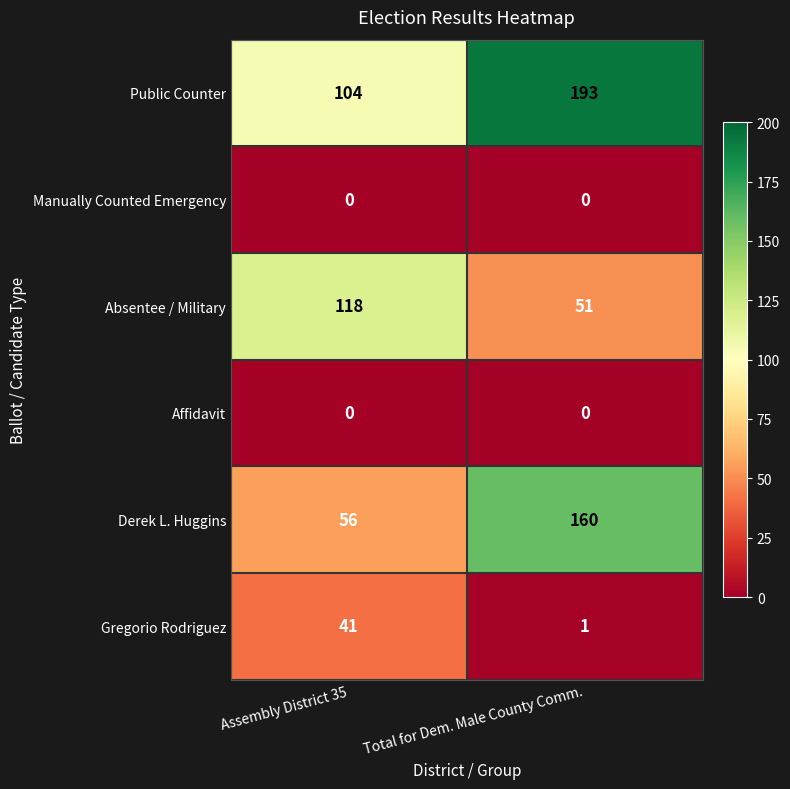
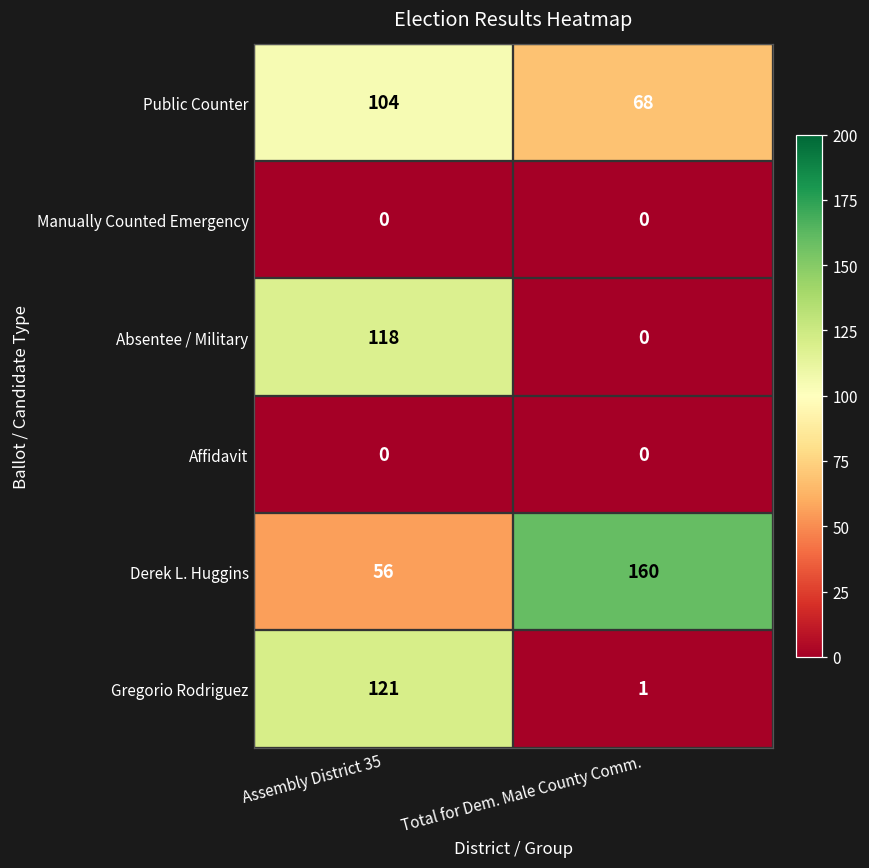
Public Counter, Total for Dem. Male County Comm.: 193 -> 68
Absentee / Military, Total for Dem. Male County Comm.: 51 -> 0
Gregorio Rodriguez, Assembly District 35: 41 -> 121
